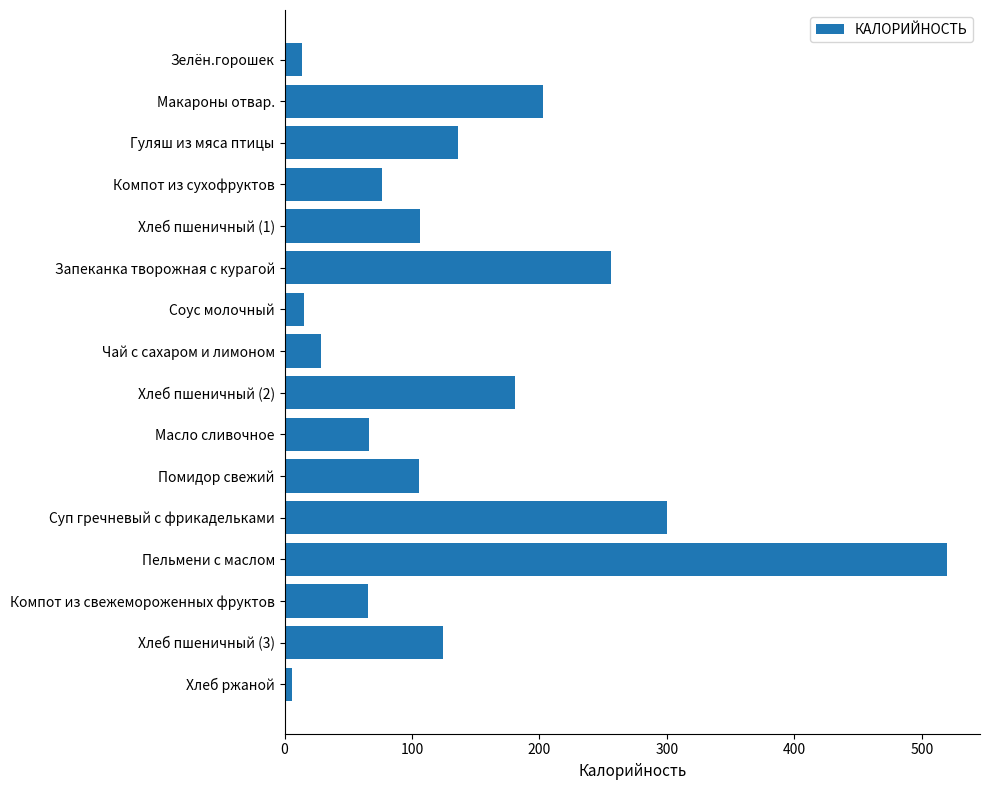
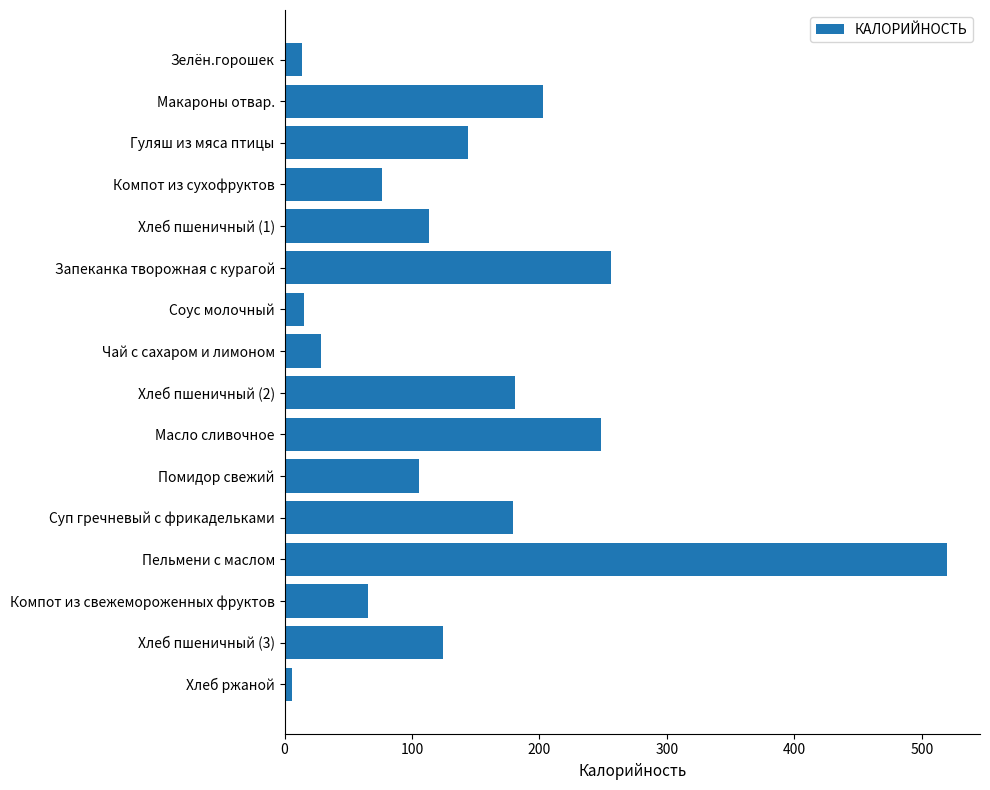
Гуляш из мяса птицы: 136 -> 144
Хлеб пшеничный (1): 107 -> 113
Масло сливочное: 66 -> 248
Суп гречневый с фрикадельками: 300 -> 179
